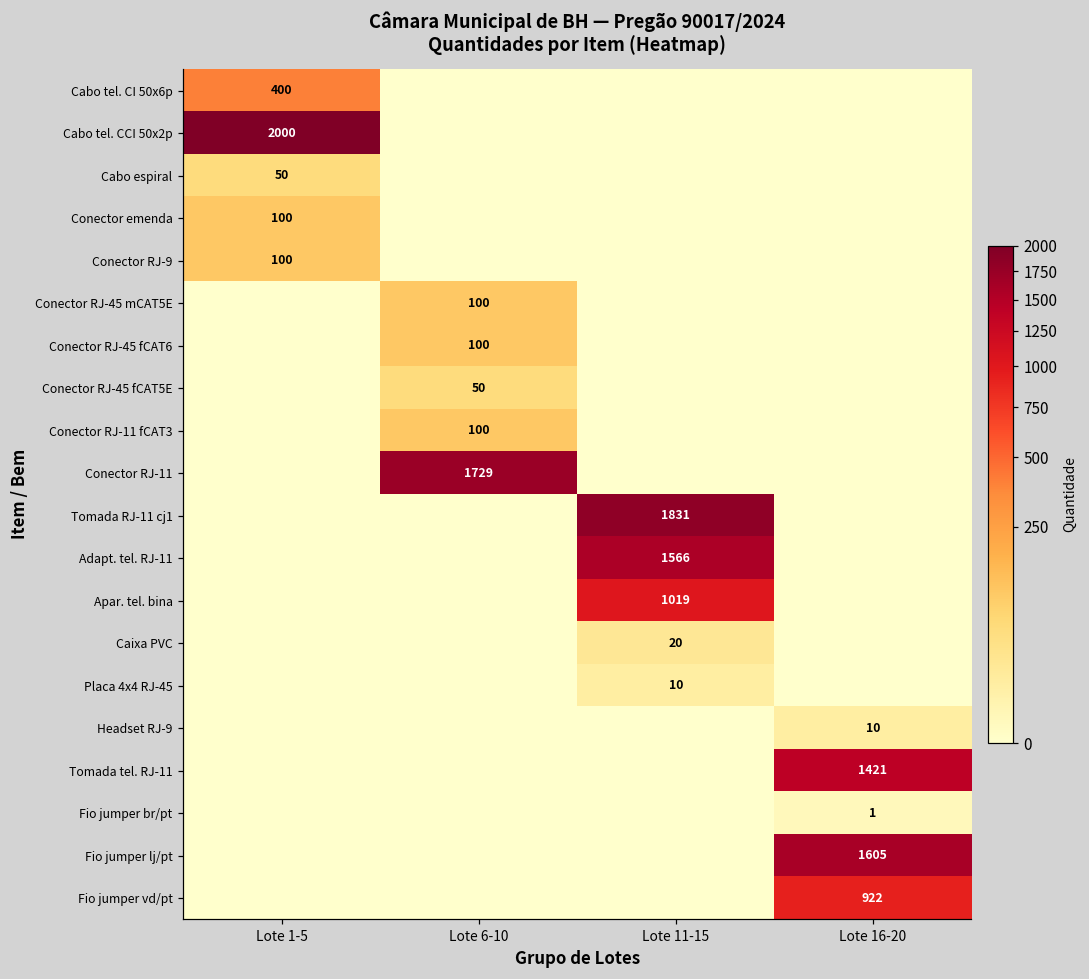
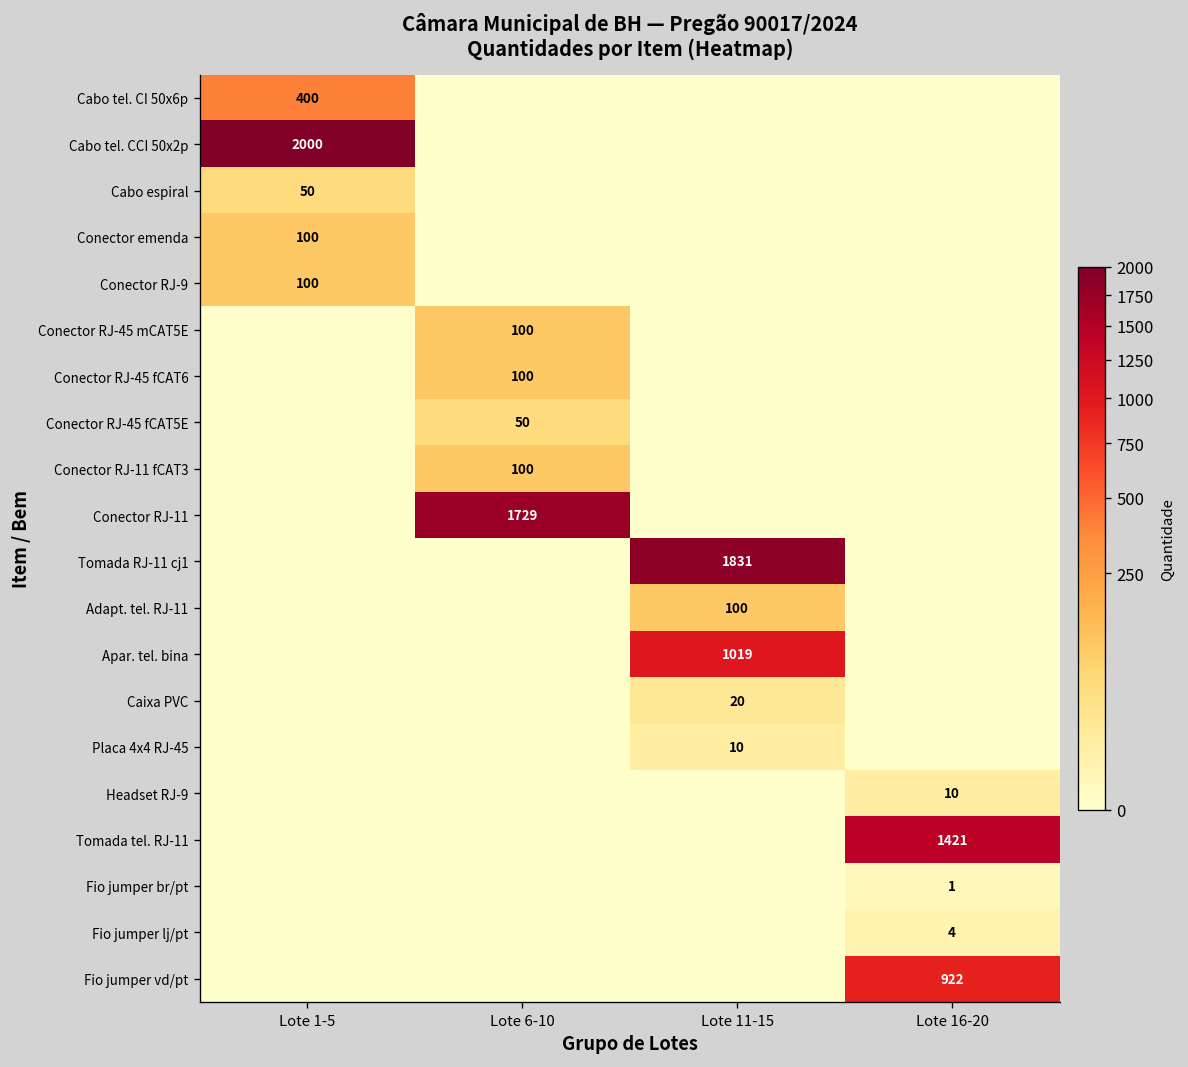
Adapt. tel. RJ-11, Lote 11-15: 1566 -> 100
Fio jumper lj/pt, Lote 16-20: 1605 -> 4
